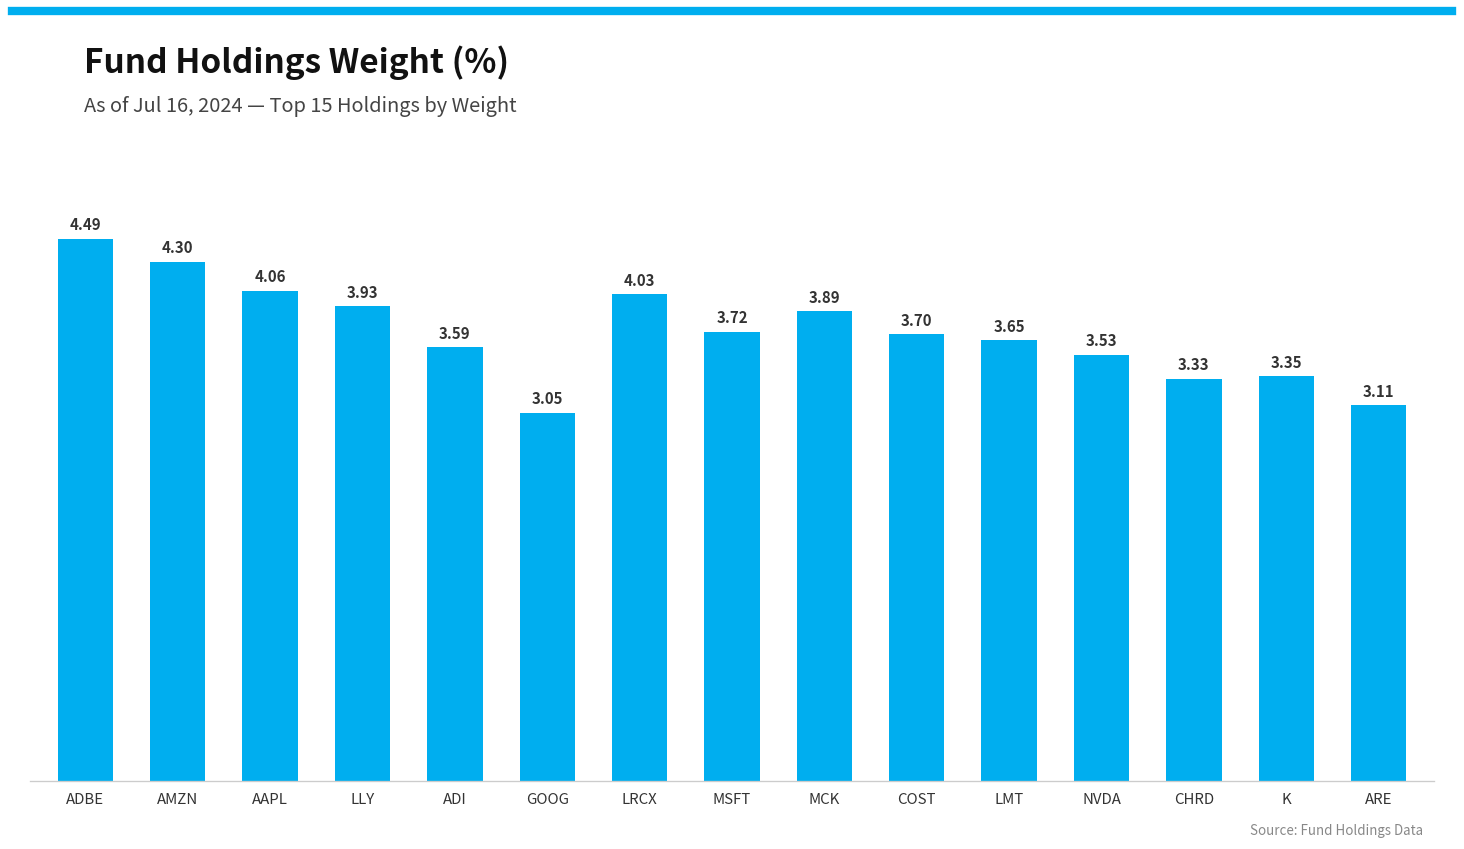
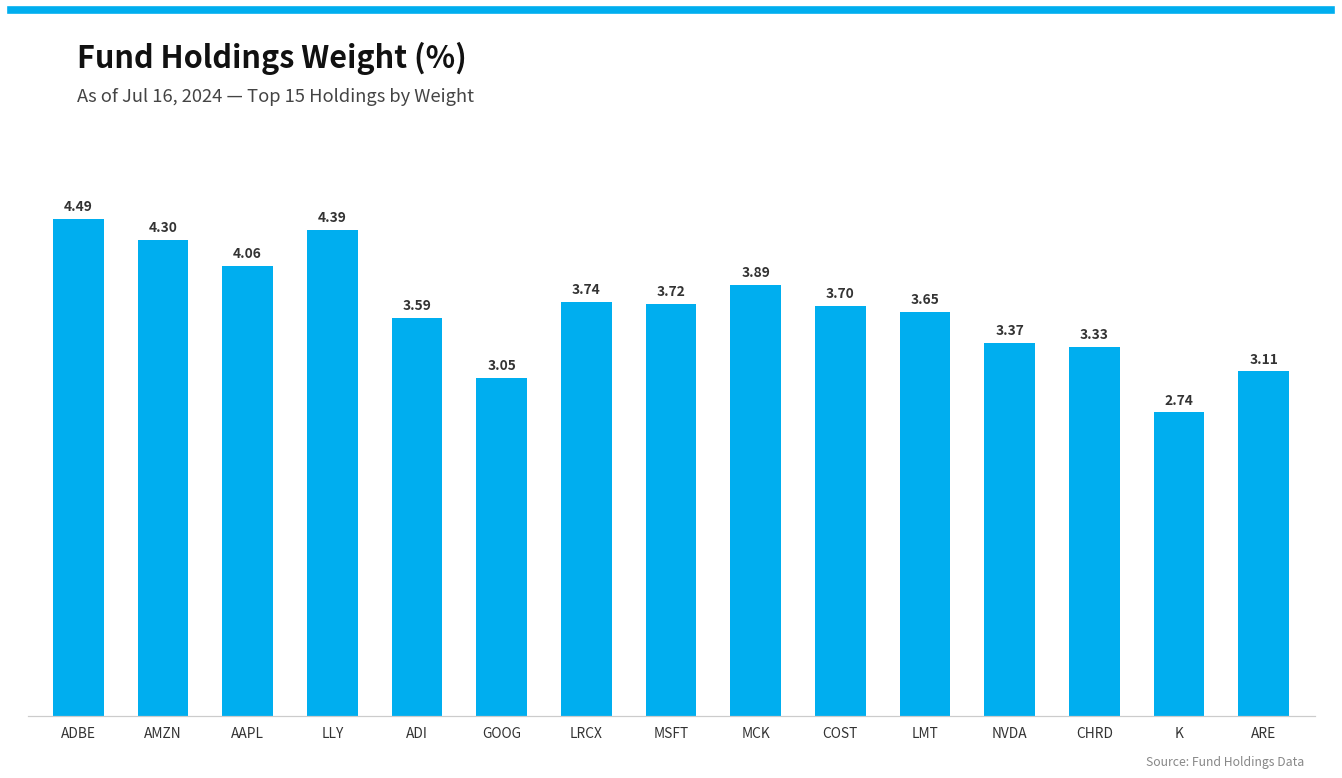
LLY: 3.93 -> 4.39
LRCX: 4.03 -> 3.74
NVDA: 3.53 -> 3.37
K: 3.35 -> 2.74
